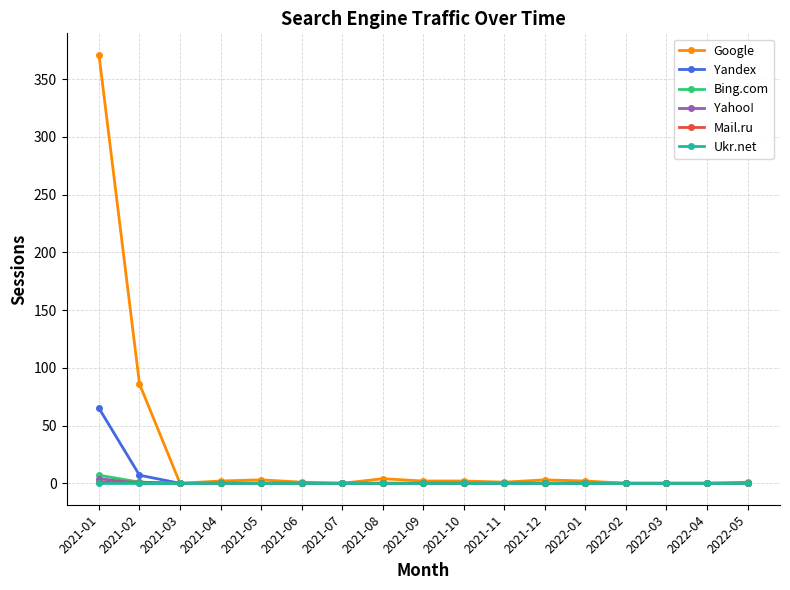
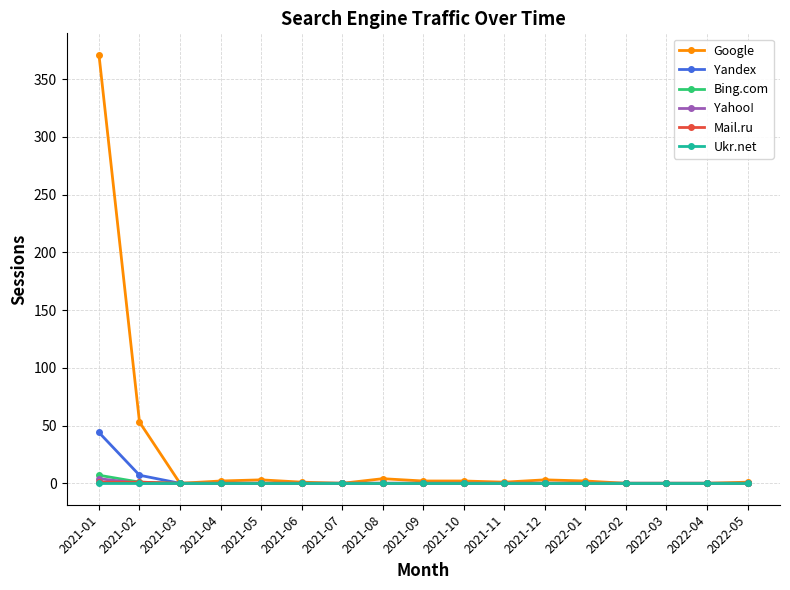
Yandex, 2021-01: 65 -> 44
Google, 2021-02: 86 -> 53
